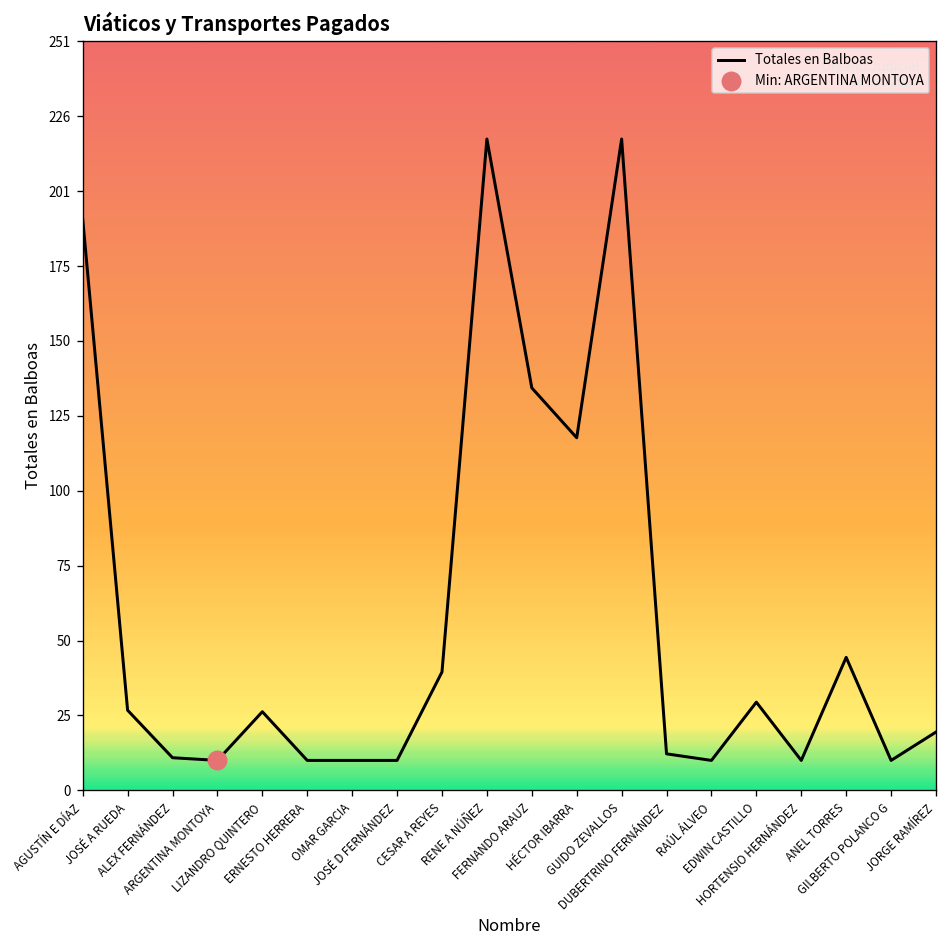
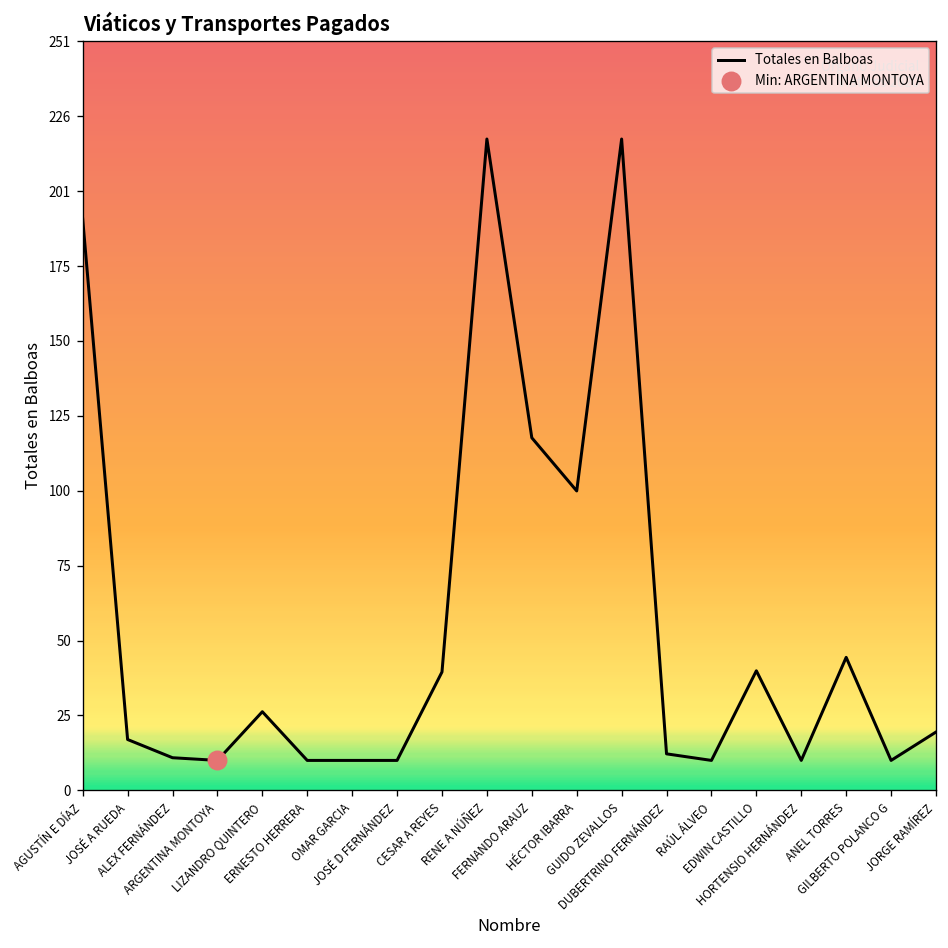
Totales en Balboas, JOSÉ A RUEDA: 27 -> 17
Totales en Balboas, FERNANDO ARAUZ: 135 -> 118
Totales en Balboas, HÉCTOR IBARRA: 118 -> 100
Totales en Balboas, EDWIN CASTILLO: 30 -> 40
